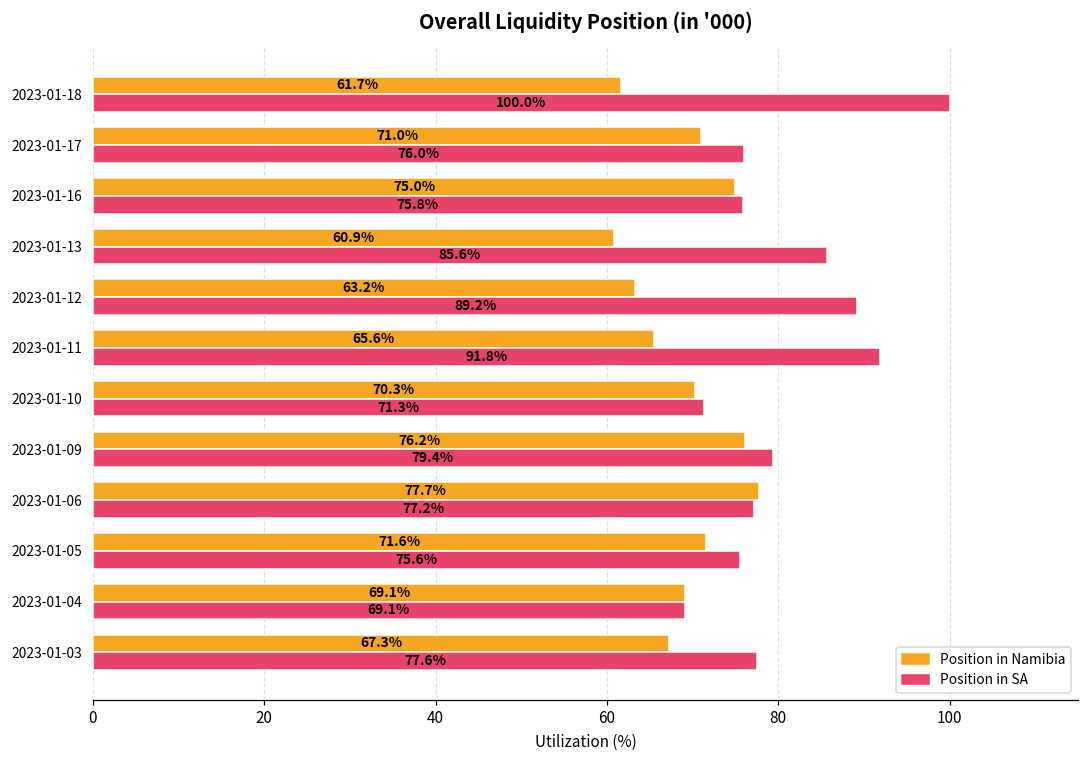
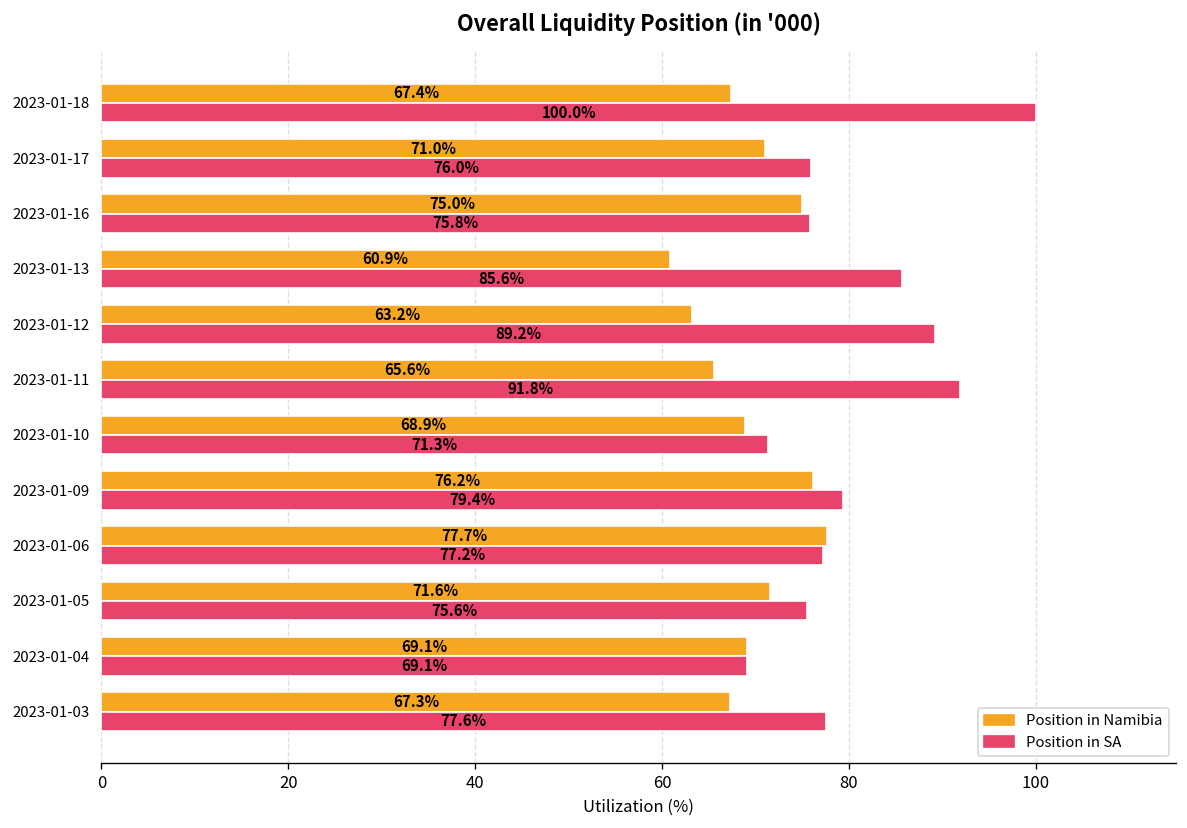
Position in Namibia, 2023-01-18: 61.7% -> 67.4%
Position in Namibia, 2023-01-10: 70.3% -> 68.9%
